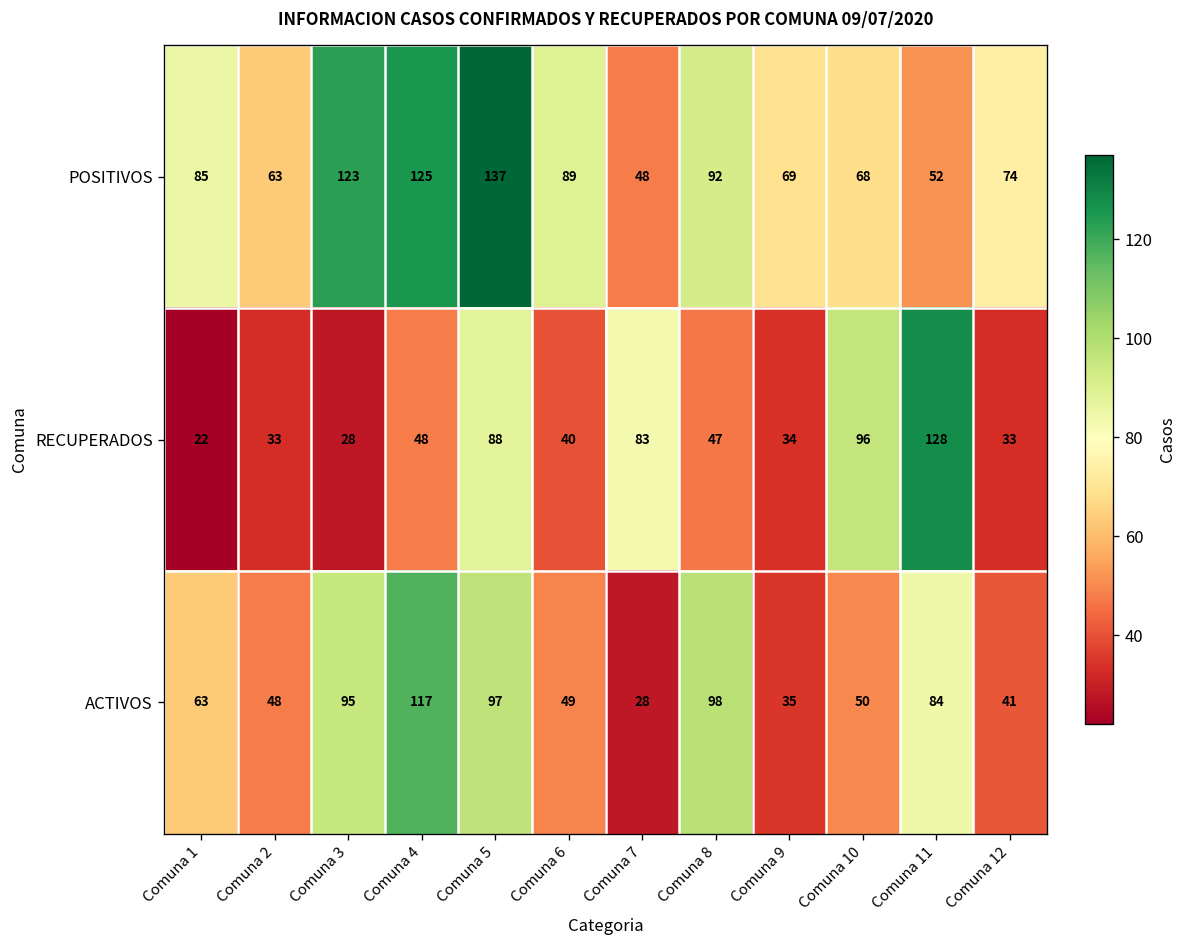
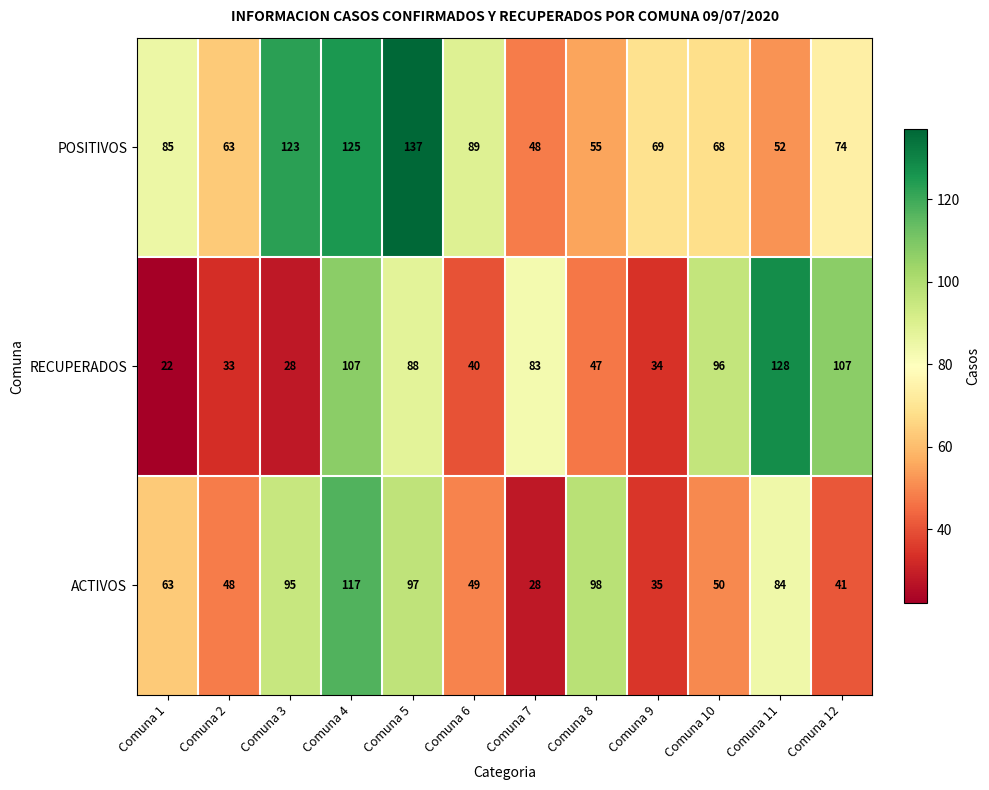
POSITIVOS, Comuna 8: 92 -> 55
RECUPERADOS, Comuna 4: 48 -> 107
RECUPERADOS, Comuna 12: 33 -> 107
